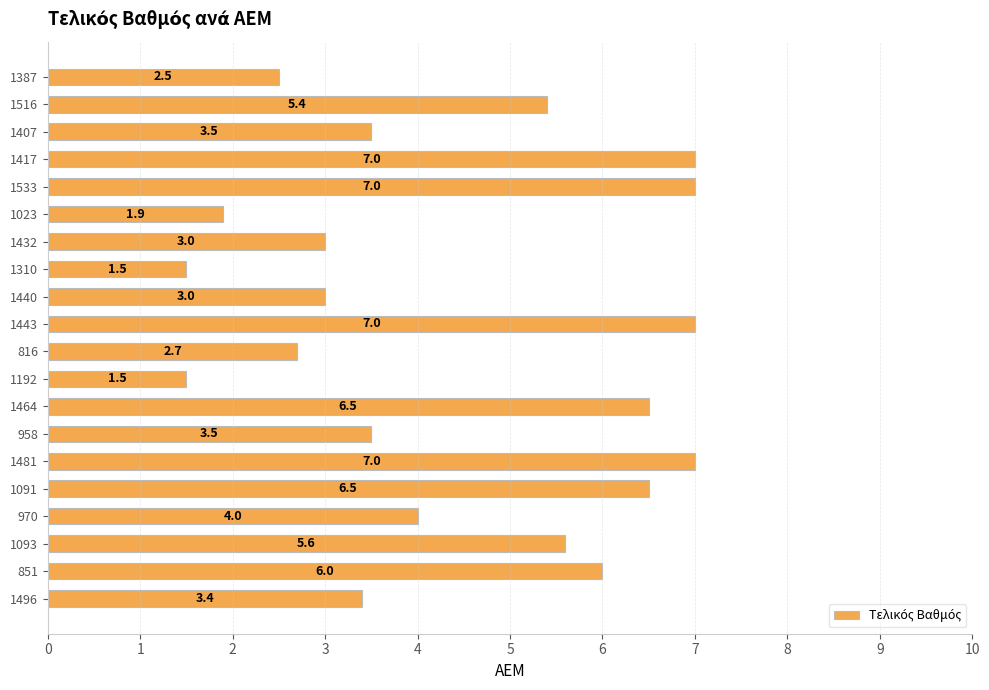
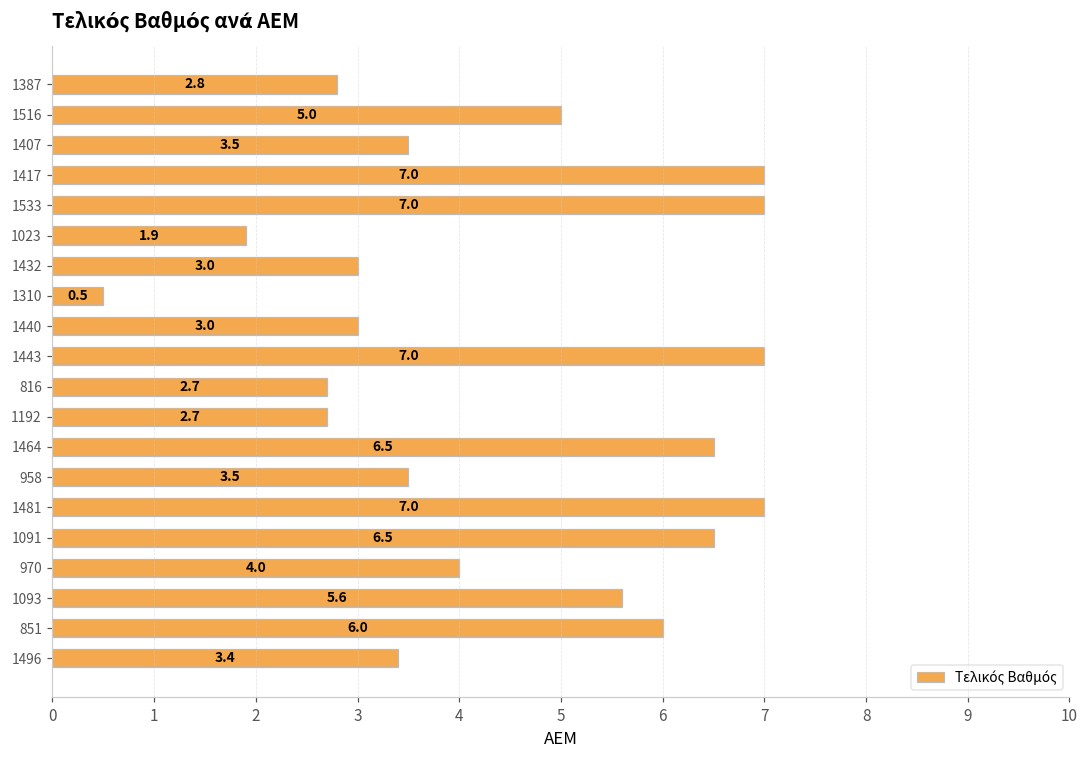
1387: 2.5 -> 2.8
1516: 5.4 -> 5.0
1310: 1.5 -> 0.5
1192: 1.5 -> 2.7
